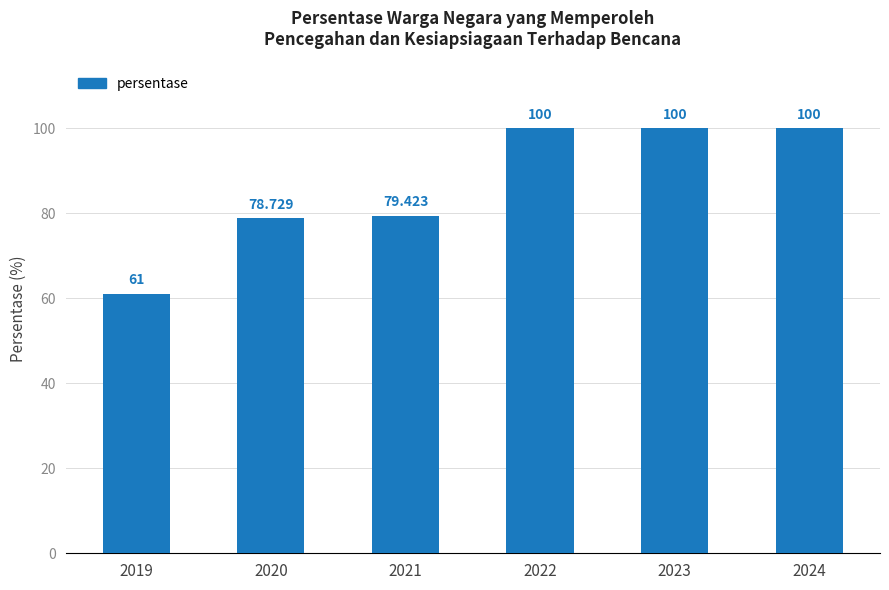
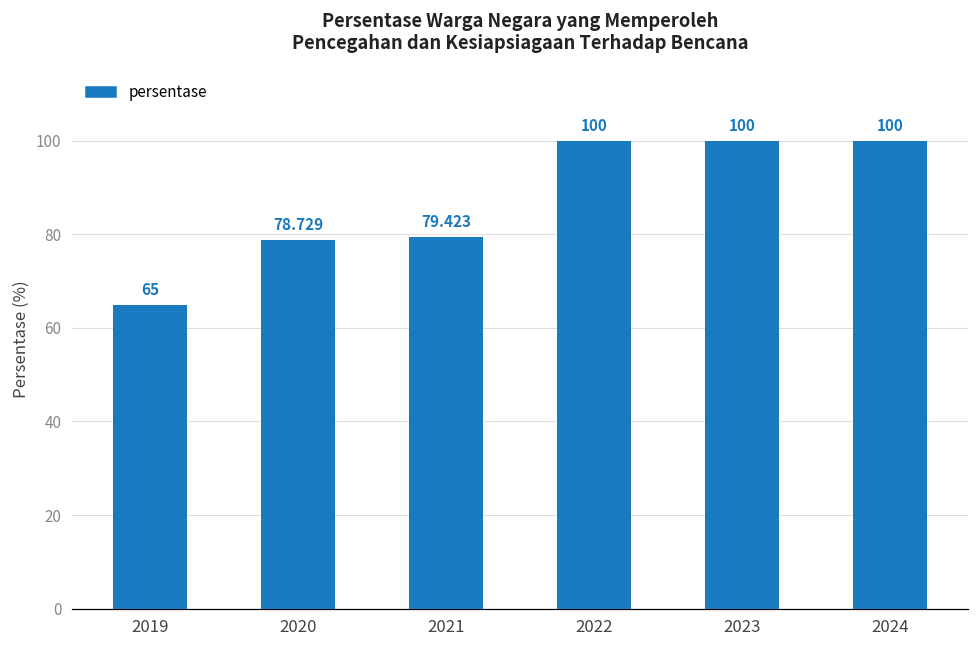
2019: 61 -> 65
